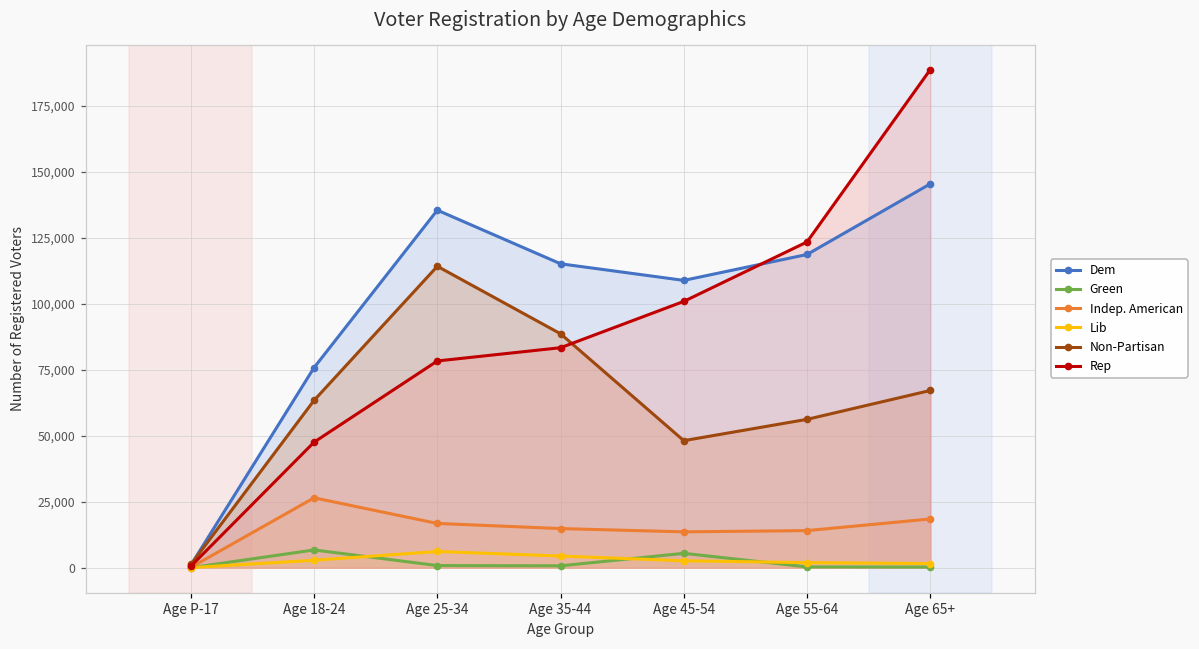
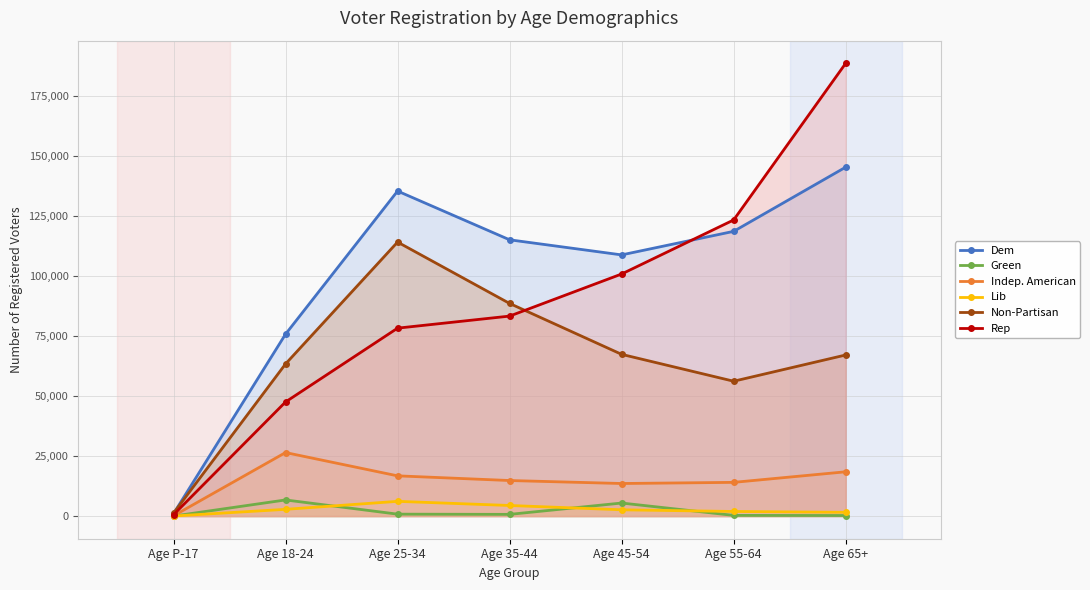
Non-Partisan, Age 45-54: 48,000 -> 67,000
